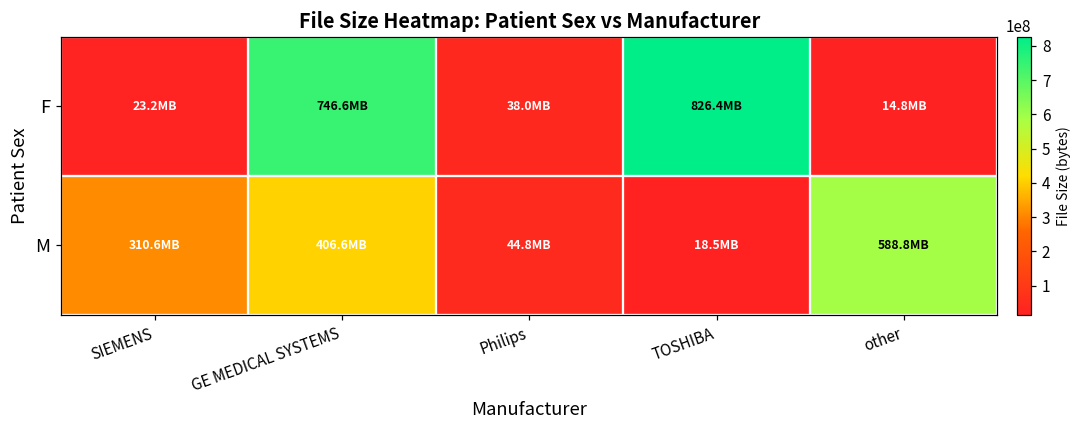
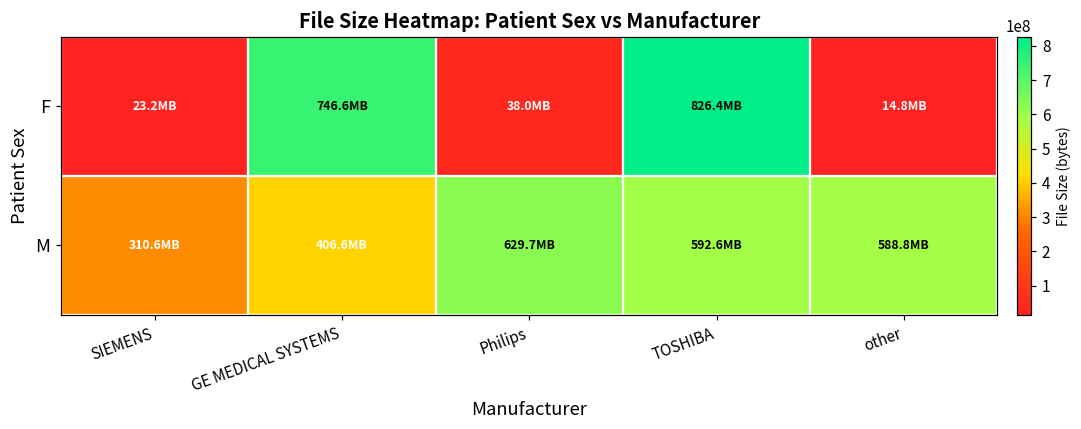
M, Philips: 44.8 -> 629.7
M, TOSHIBA: 18.5 -> 592.6
